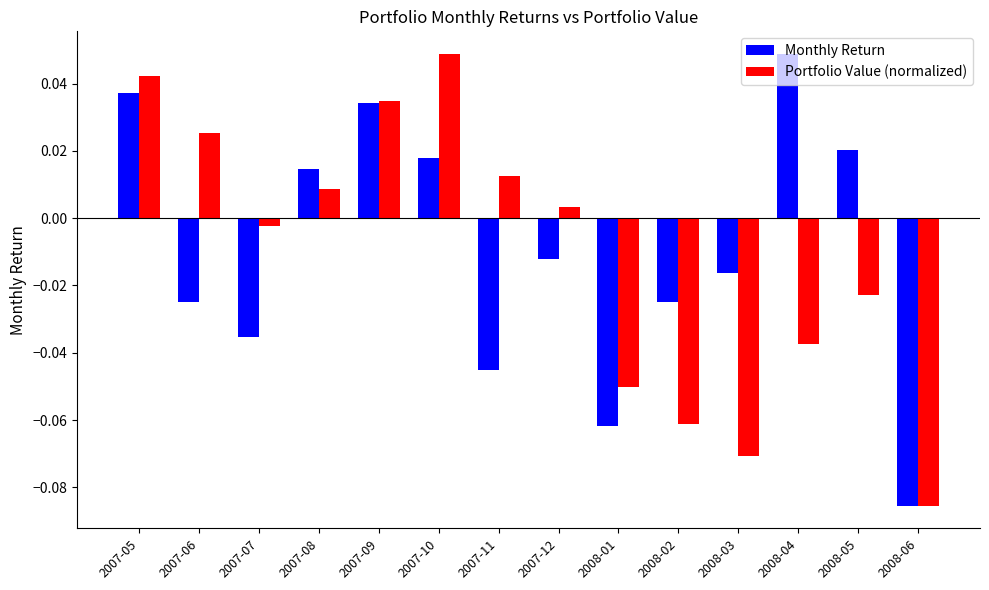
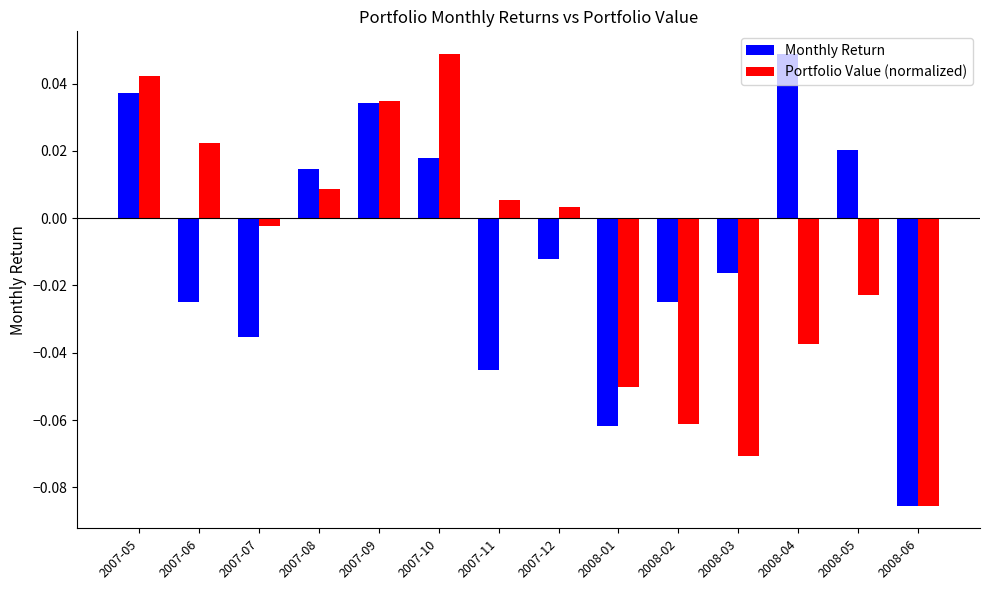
Portfolio Value (normalized), 2007-06: 0.025 -> 0.022
Portfolio Value (normalized), 2007-11: 0.013 -> 0.005
